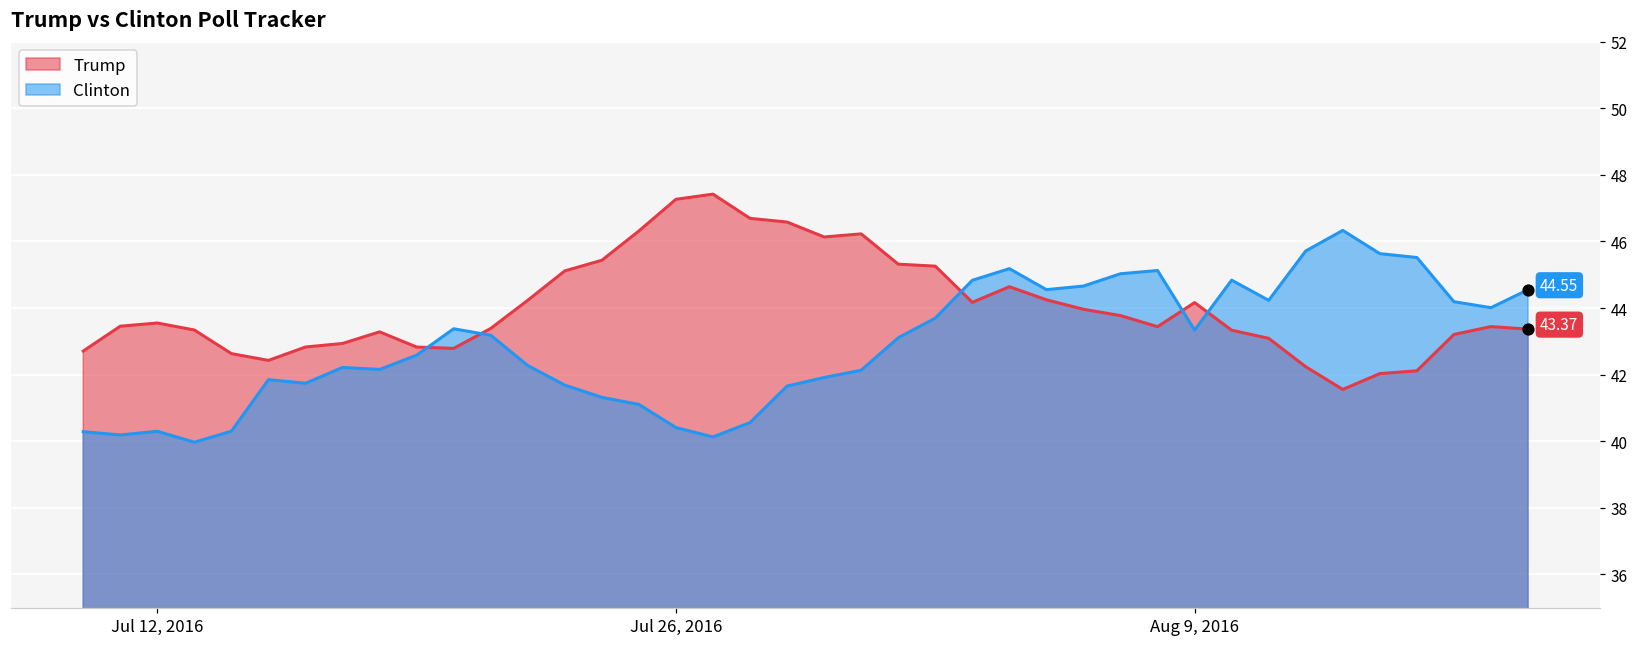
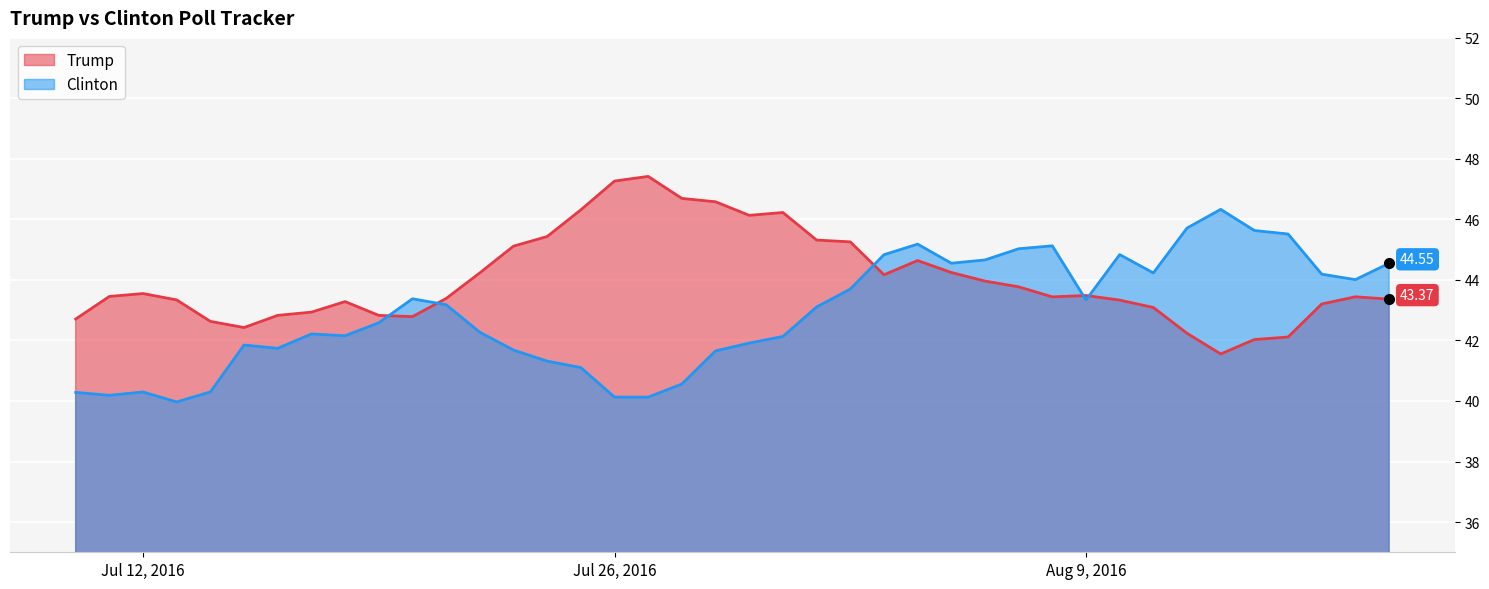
Clinton, Jul 26, 2016: 40.4 -> 40.1
Trump, Aug 9, 2016: 44.2 -> 43.5
